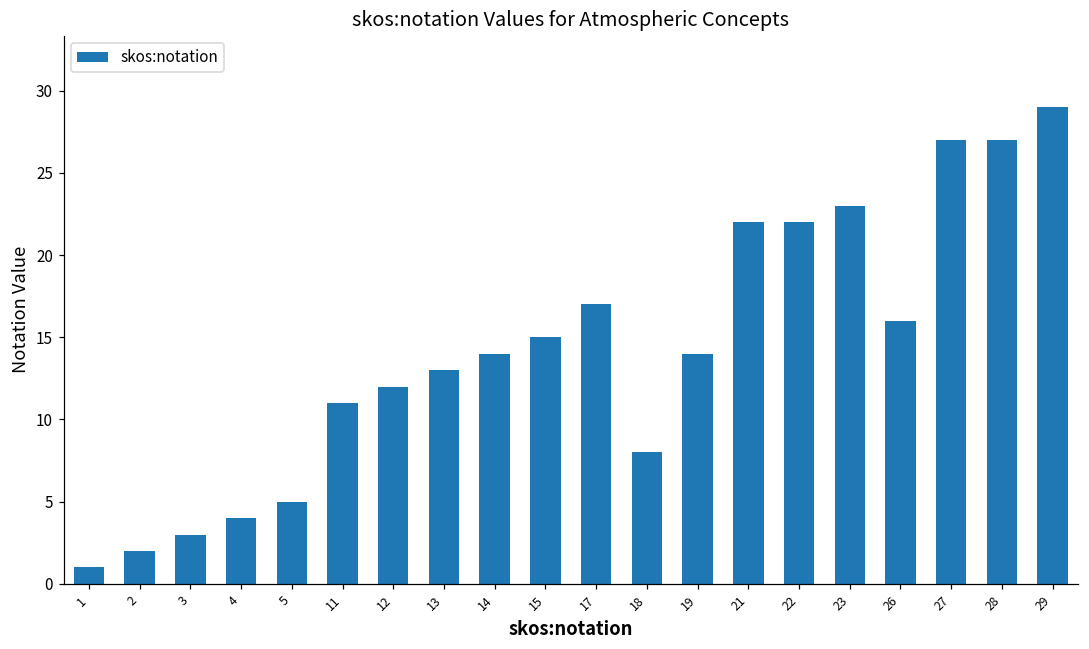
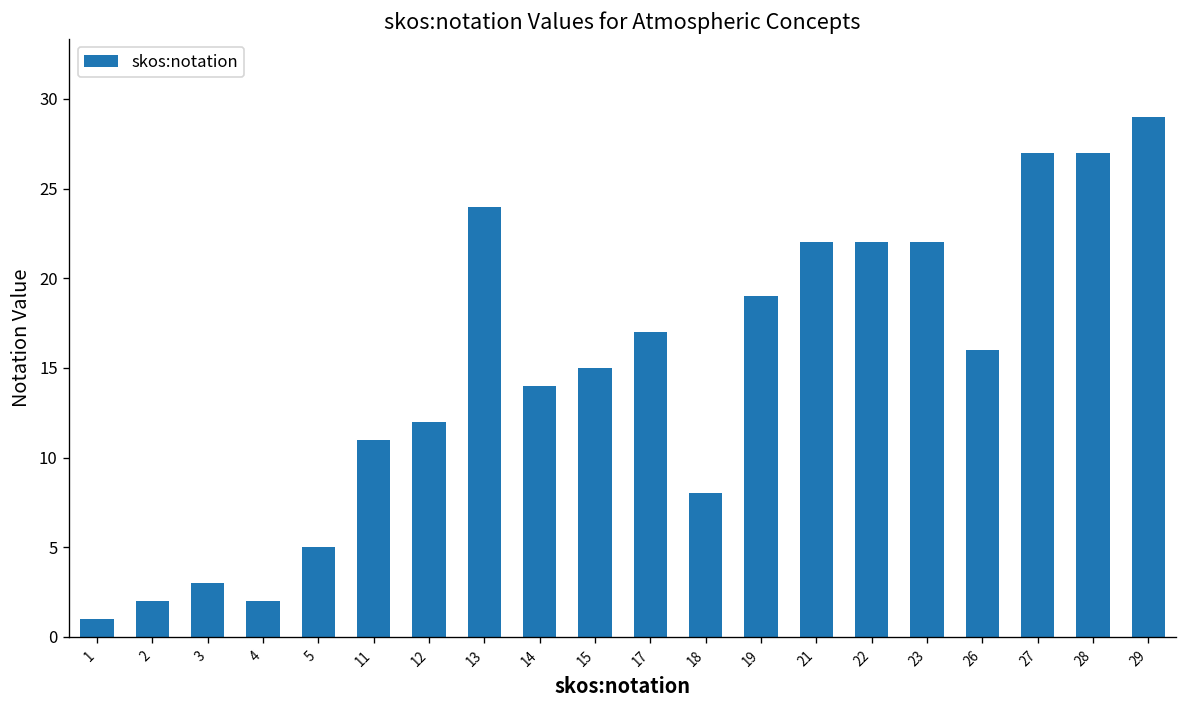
4: 4 -> 2
13: 13 -> 24
19: 14 -> 19
23: 23 -> 22
